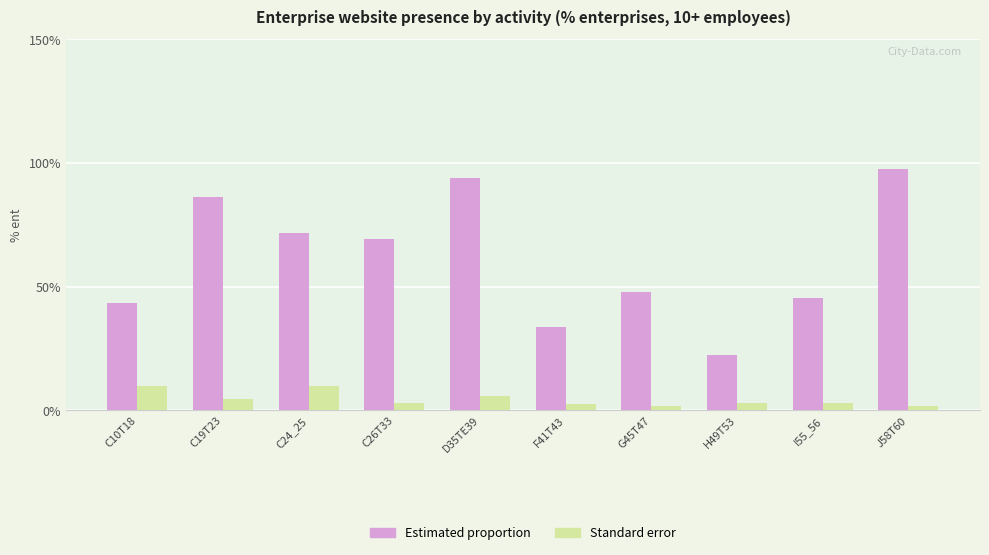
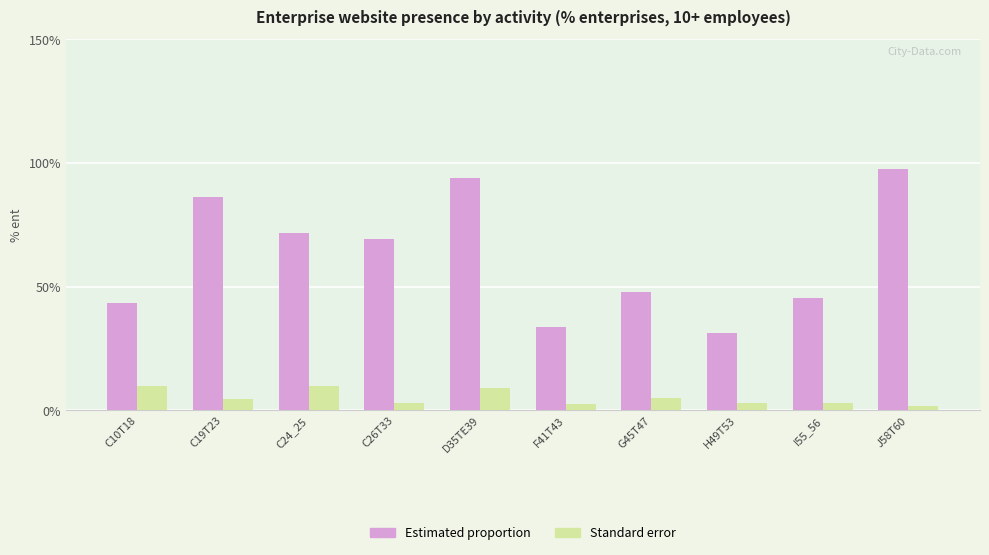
Standard error, D35TE39: 6% -> 9%
Standard error, G45T47: 2% -> 5%
Estimated proportion, H49T53: 22% -> 31%
